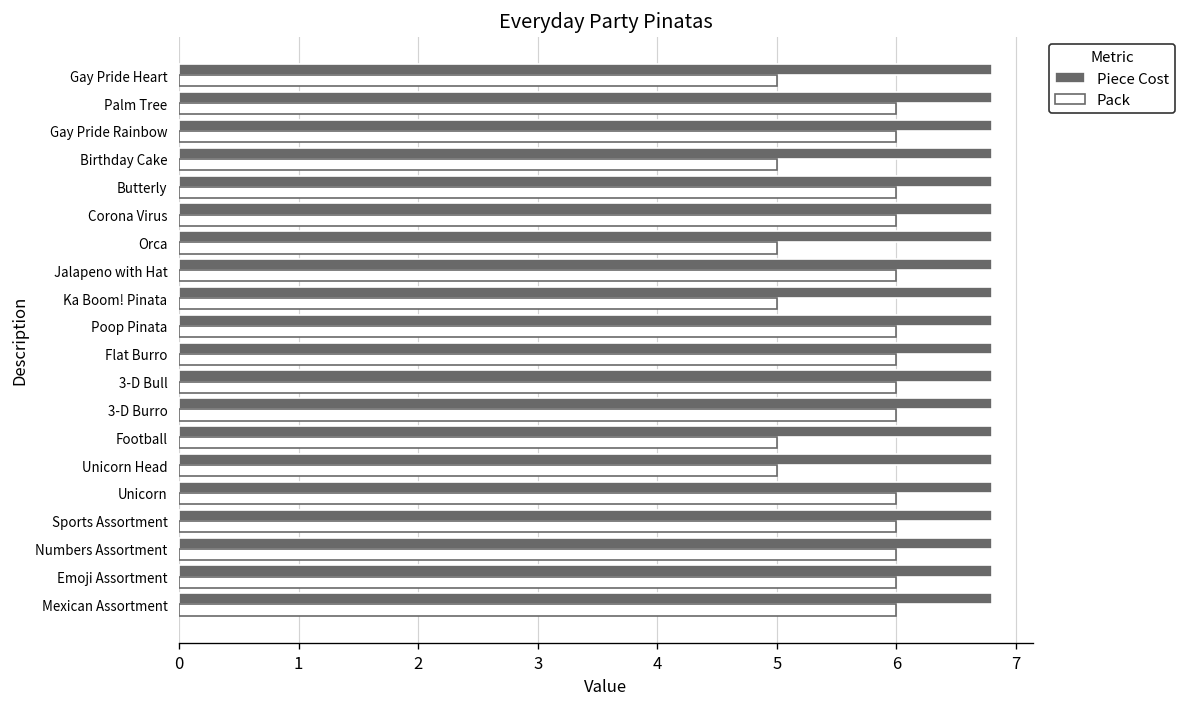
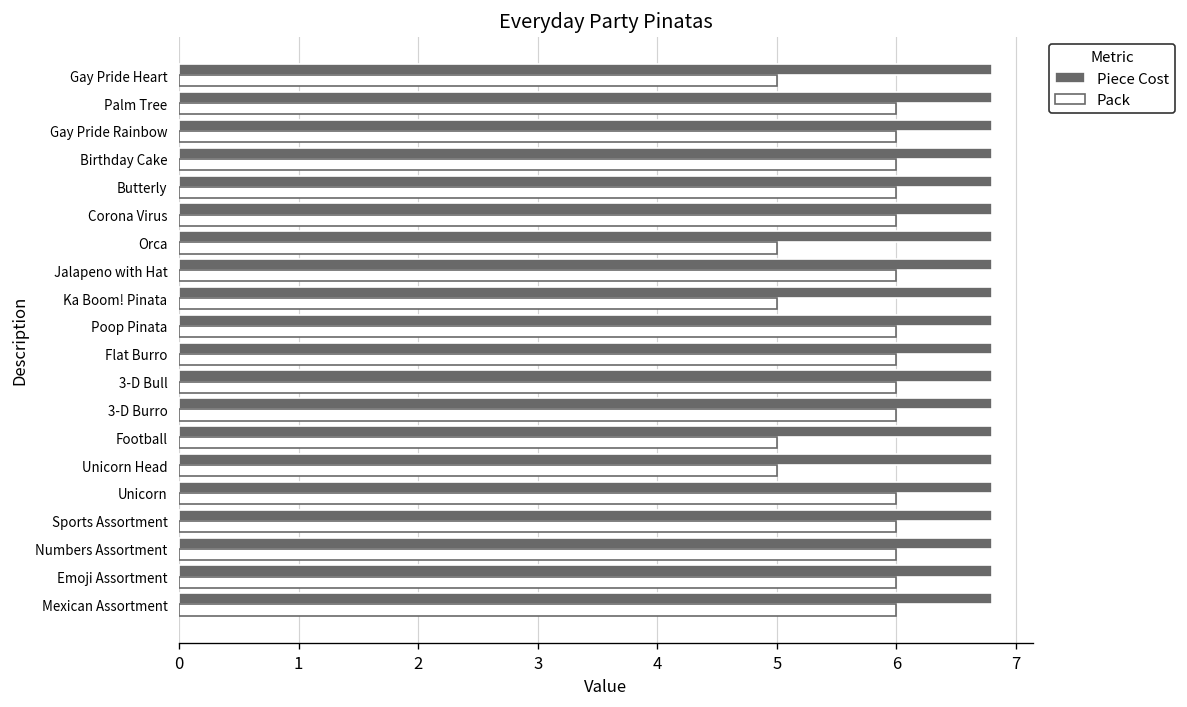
Pack, Birthday Cake: 5 -> 6
